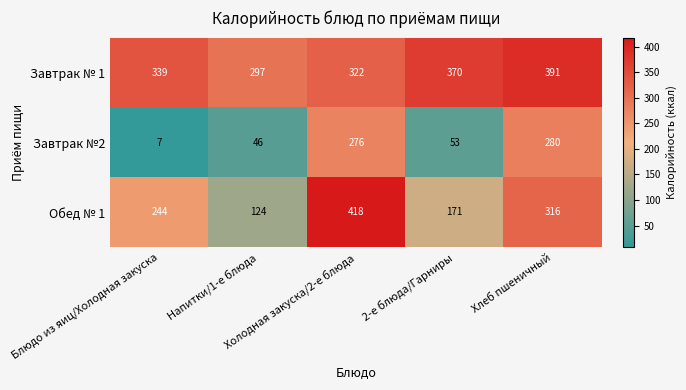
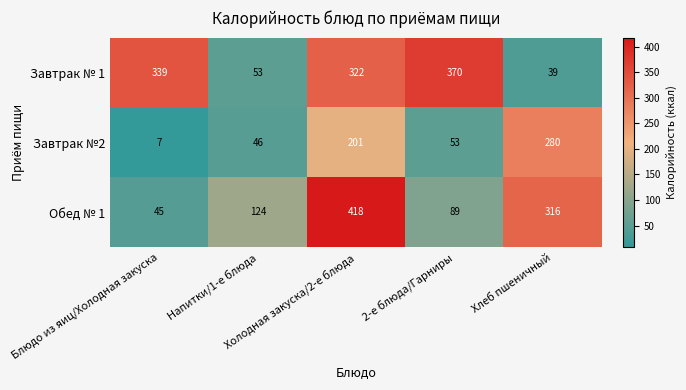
Завтрак № 1, Напитки/1-е блюда: 297 -> 53
Завтрак № 1, Хлеб пшеничный: 391 -> 39
Завтрак №2, Холодная закуска/2-е блюда: 276 -> 201
Обед № 1, Блюдо из яиц/Холодная закуска: 244 -> 45
Обед № 1, 2-е блюда/Гарниры: 171 -> 89
